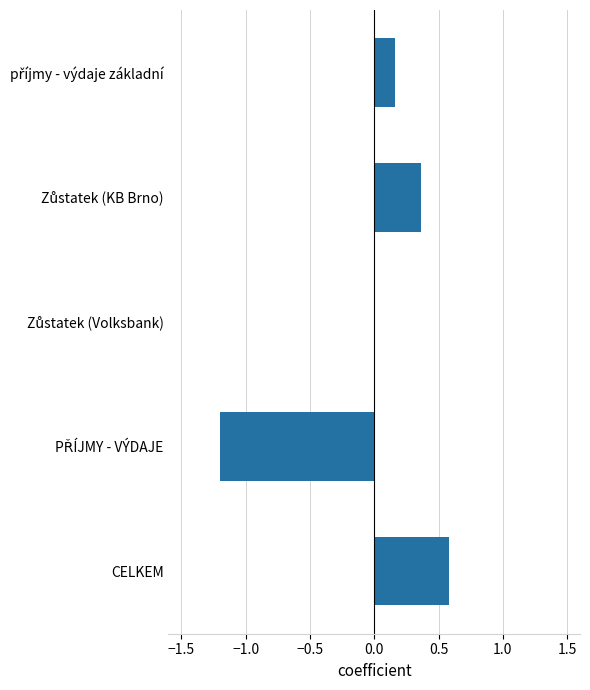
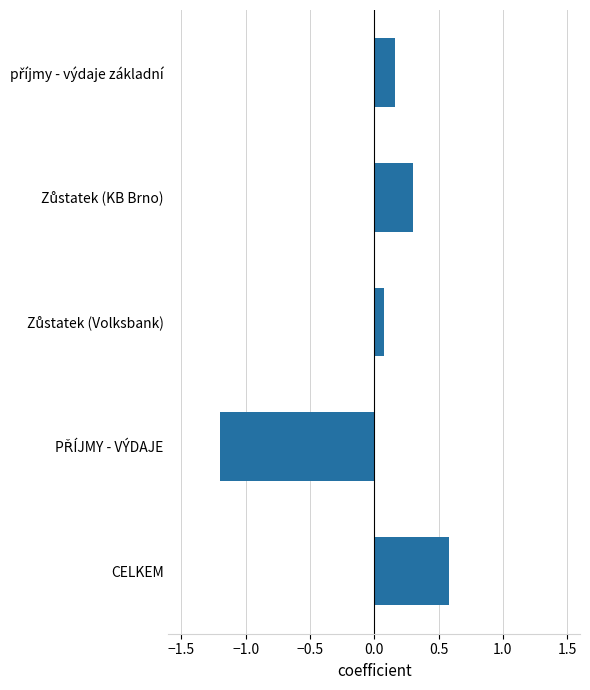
Zůstatek (KB Brno): 0.36 -> 0.30
Zůstatek (Volksbank): 0.01 -> 0.07
